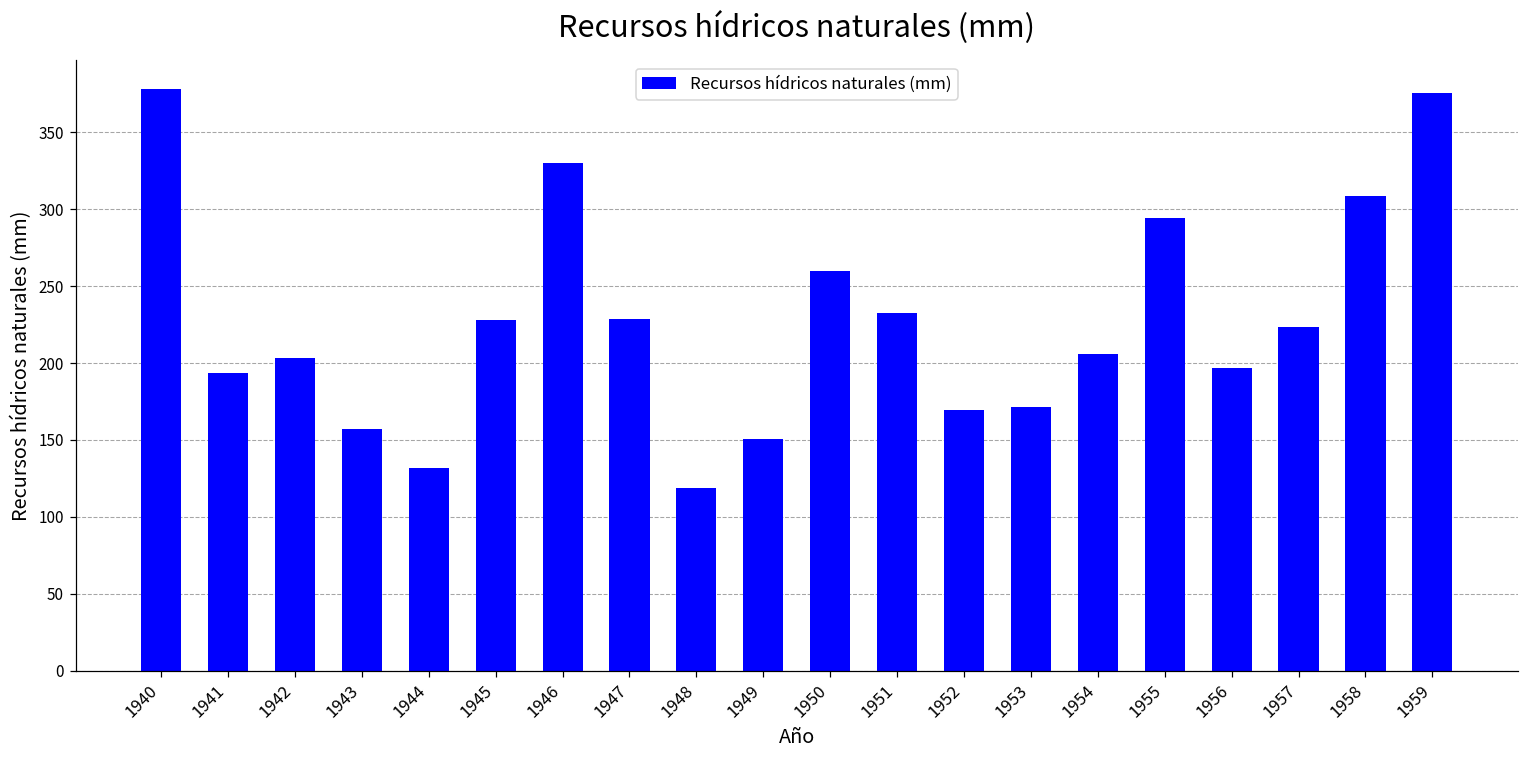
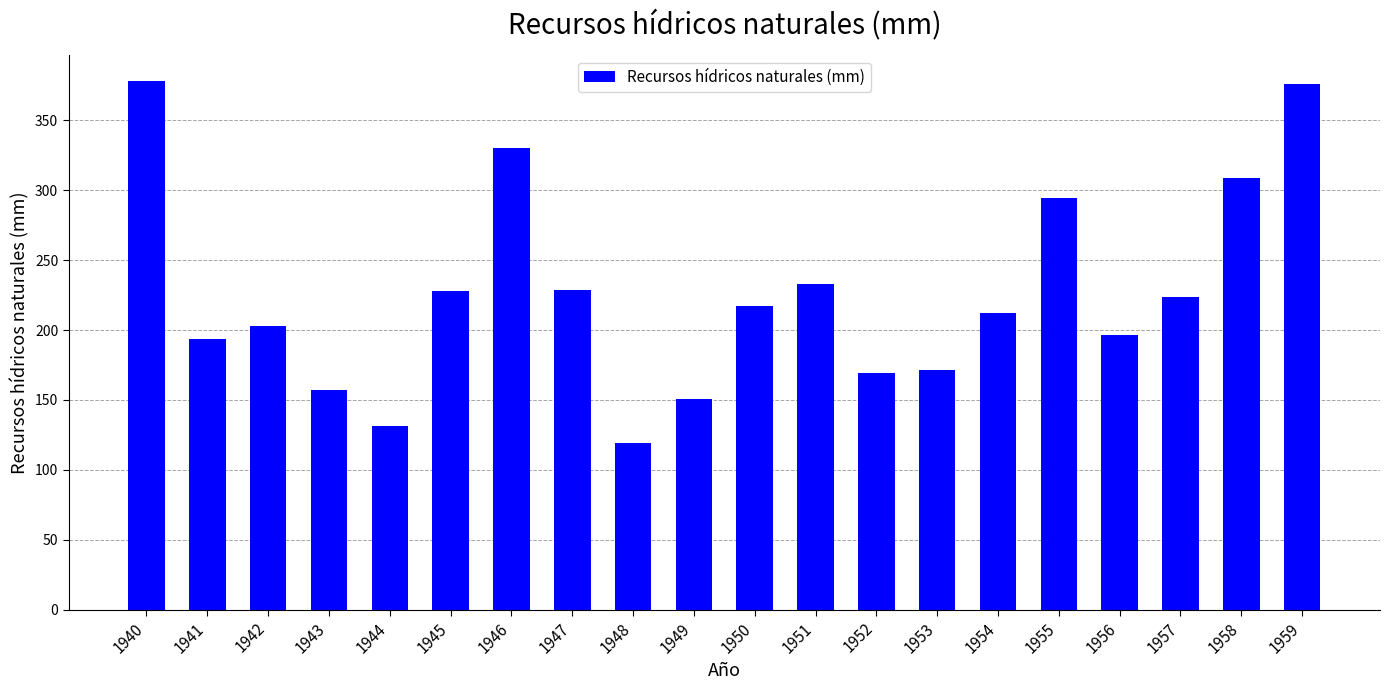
1950: 260 -> 217
1954: 206 -> 212
